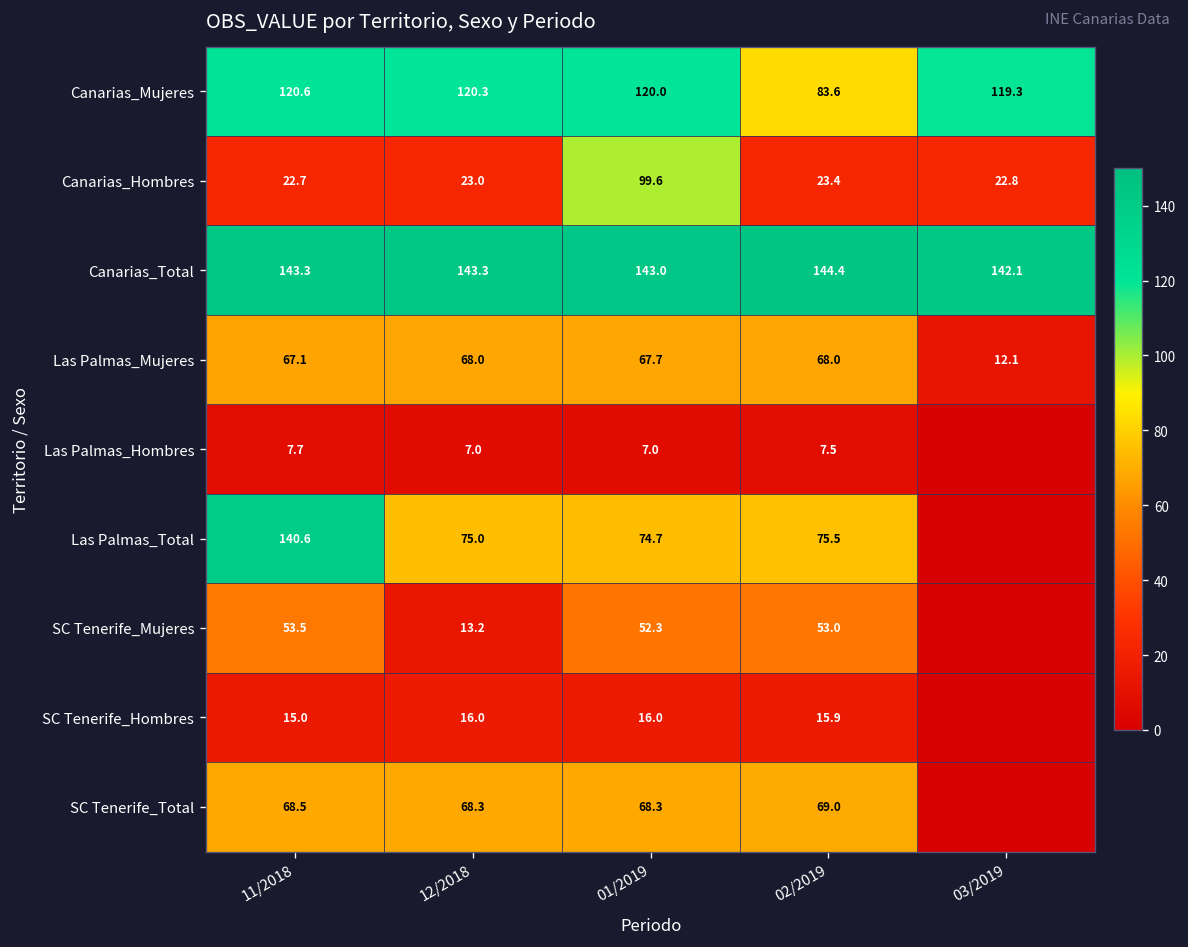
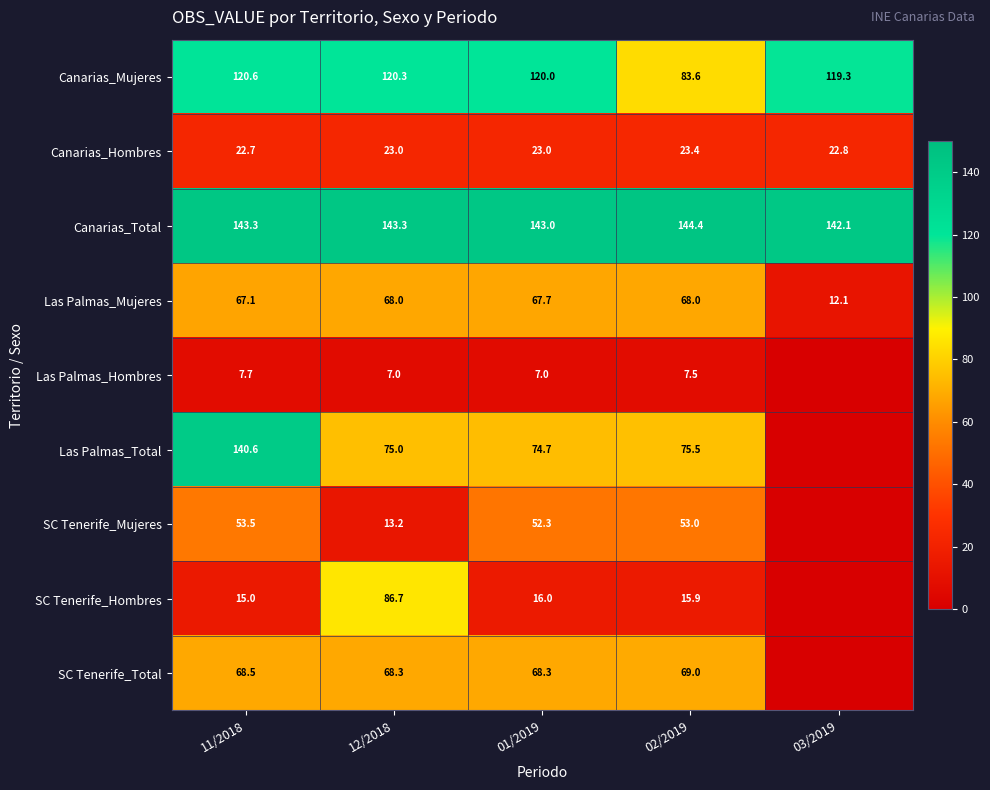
Canarias_Hombres, 01/2019: 99.6 -> 23.0
SC Tenerife_Hombres, 12/2018: 16.0 -> 86.7
